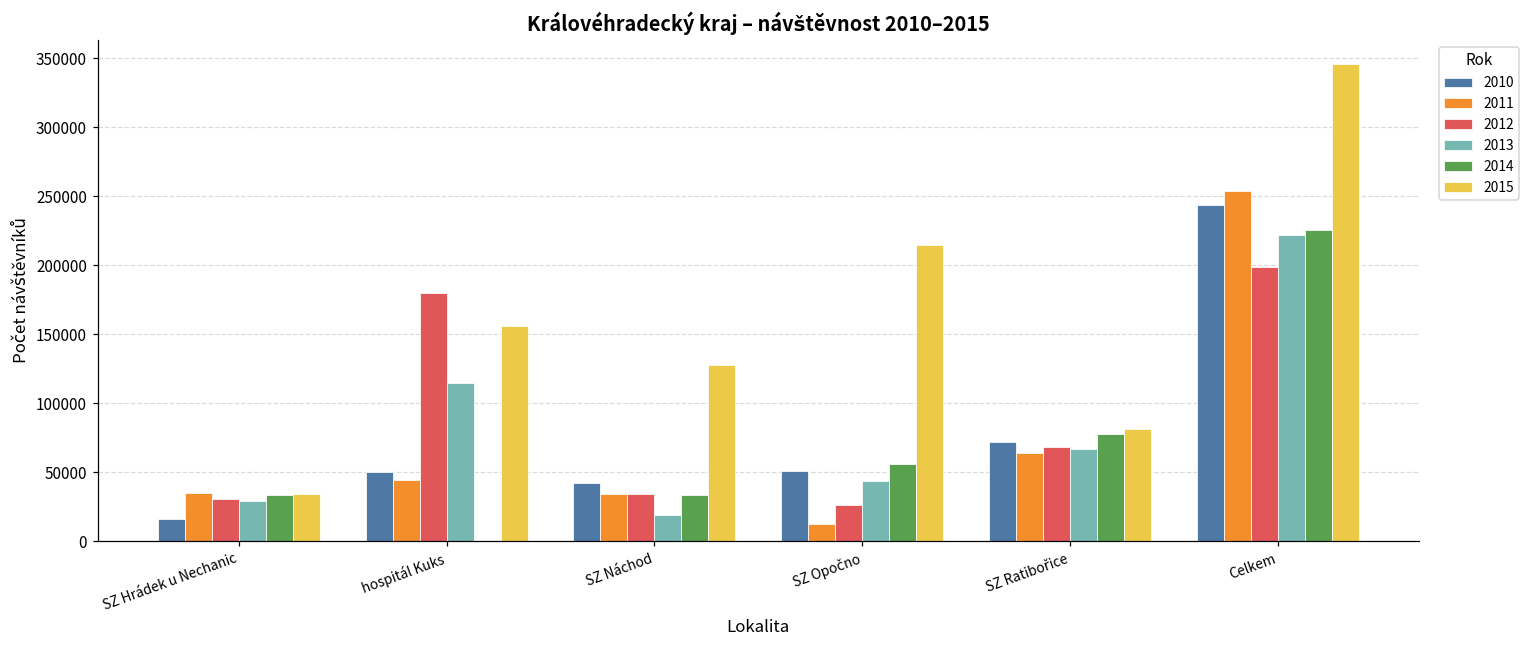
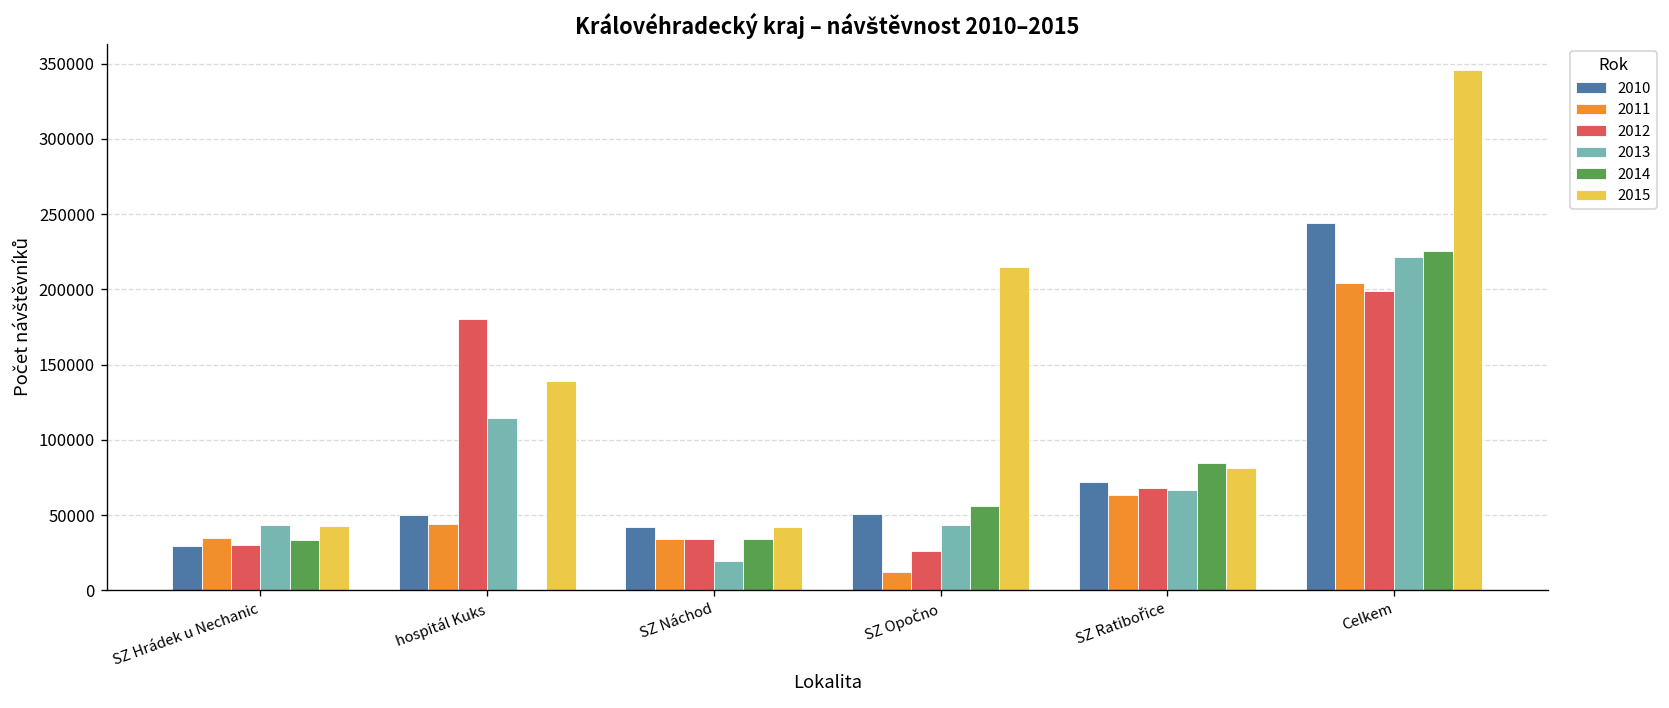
2010, SZ Hrádek u Nechanic: 16000 -> 29000
2013, SZ Hrádek u Nechanic: 29000 -> 43000
2015, SZ Hrádek u Nechanic: 34000 -> 43000
2015, hospitál Kuks: 156000 -> 139000
2015, SZ Náchod: 127000 -> 42000
2014, SZ Ratibořice: 77000 -> 85000
2011, Celkem: 253000 -> 204000
